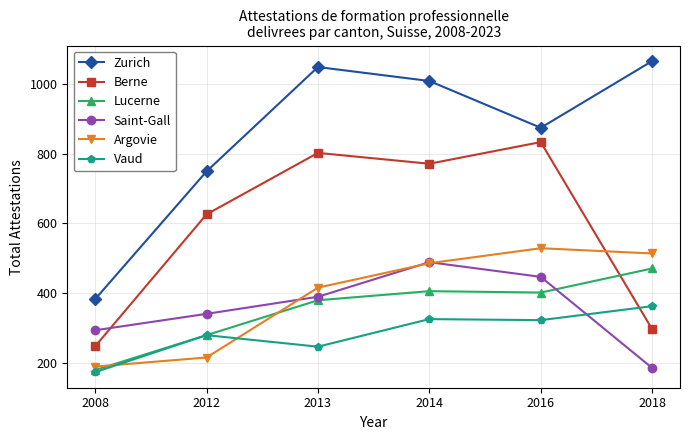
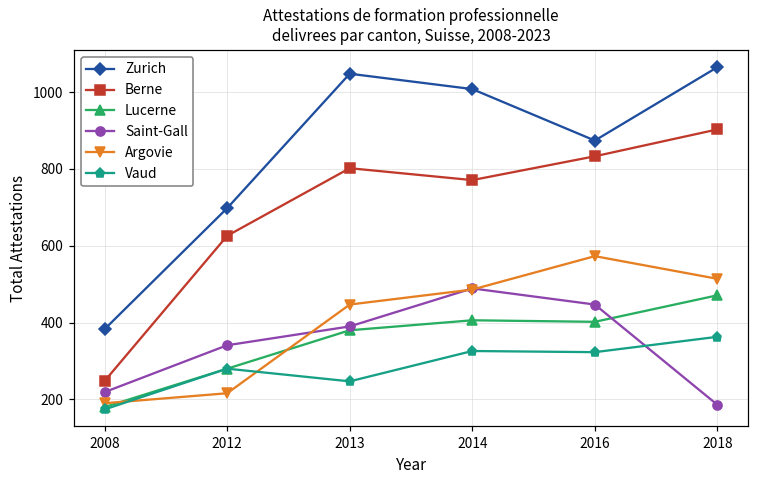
Saint-Gall, 2008: 290 -> 220
Zurich, 2012: 750 -> 700
Argovie, 2013: 420 -> 450
Argovie, 2016: 530 -> 570
Berne, 2018: 300 -> 900
